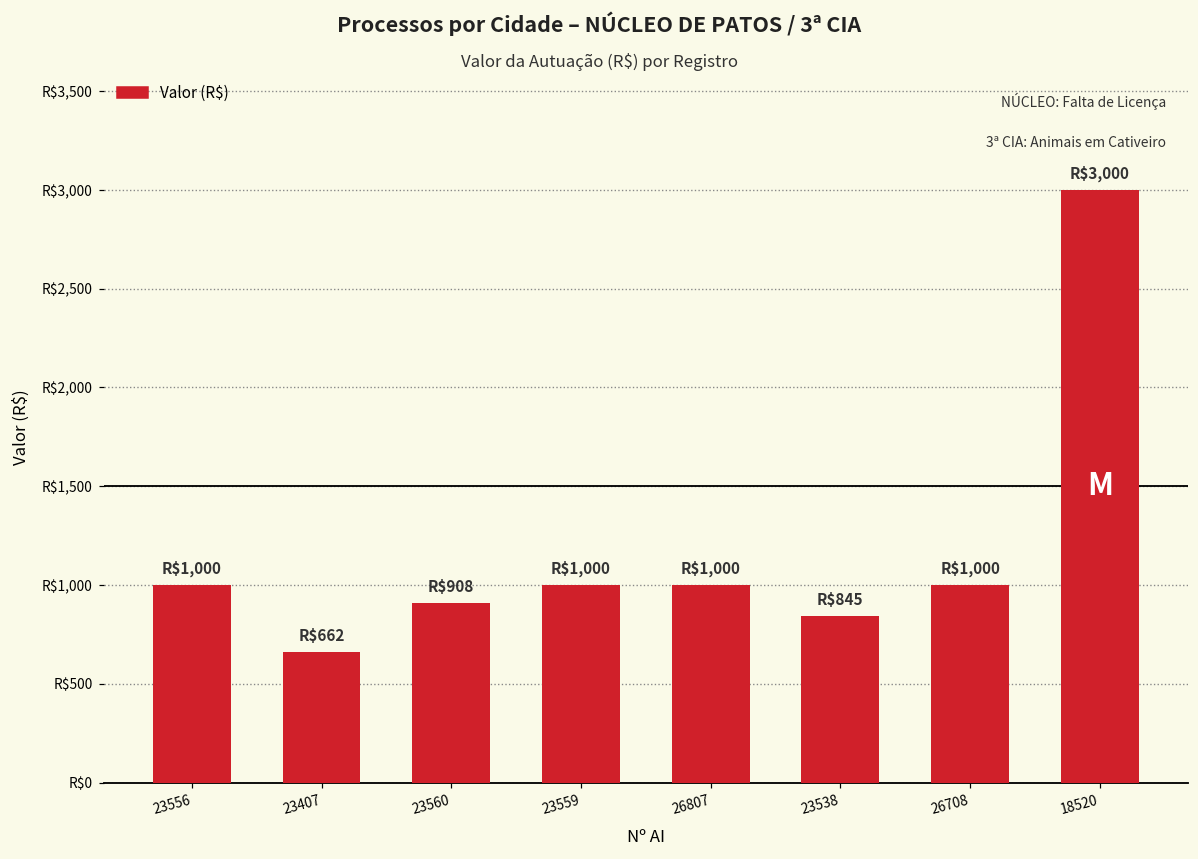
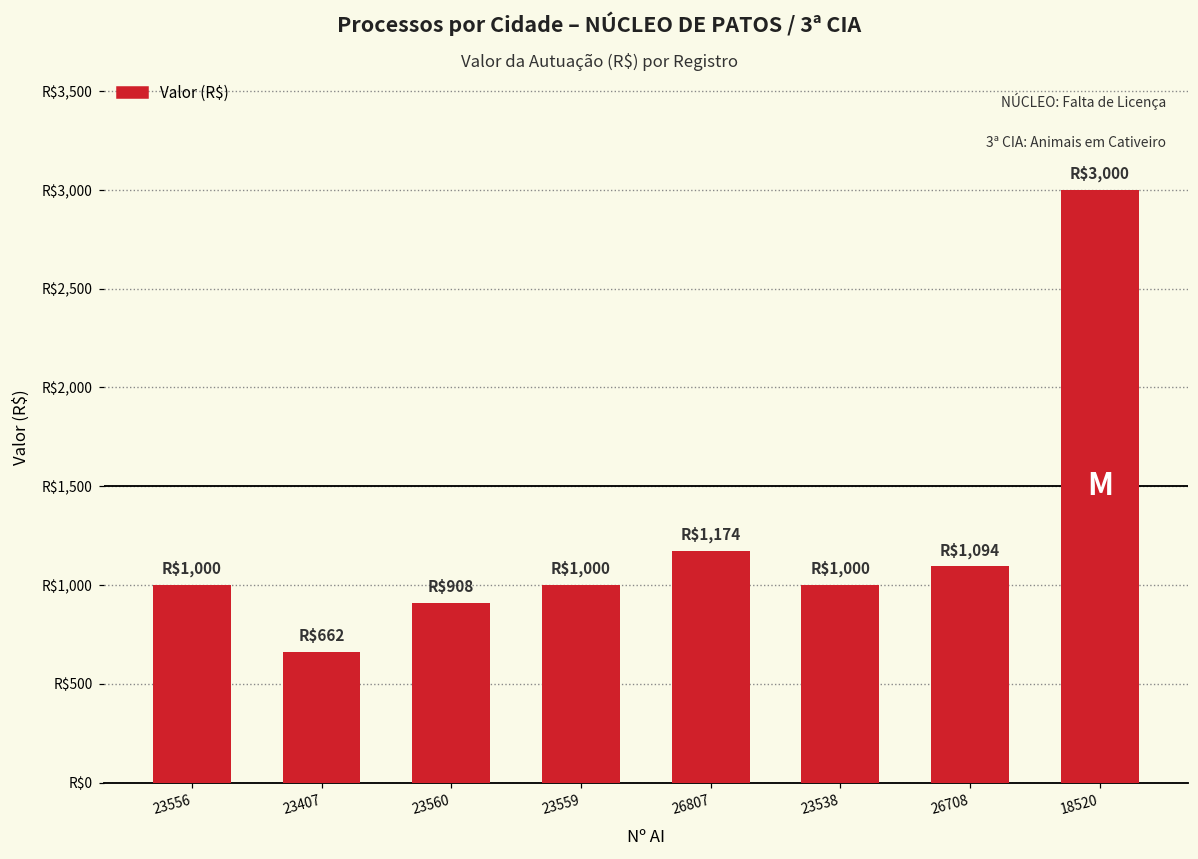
26807: $1,000 -> $1,174
23538: $845 -> $1,000
26708: $1,000 -> $1,094
